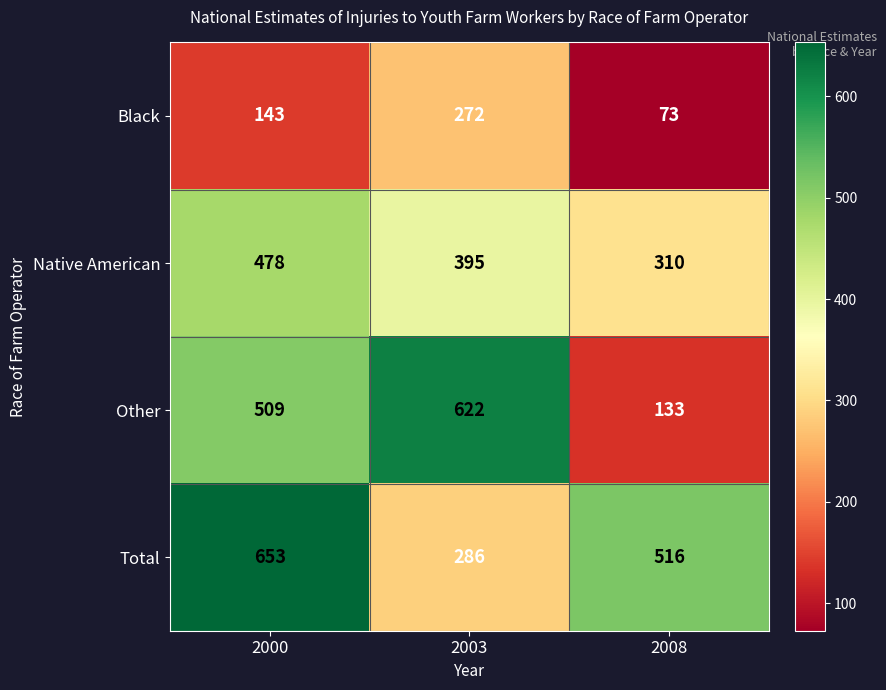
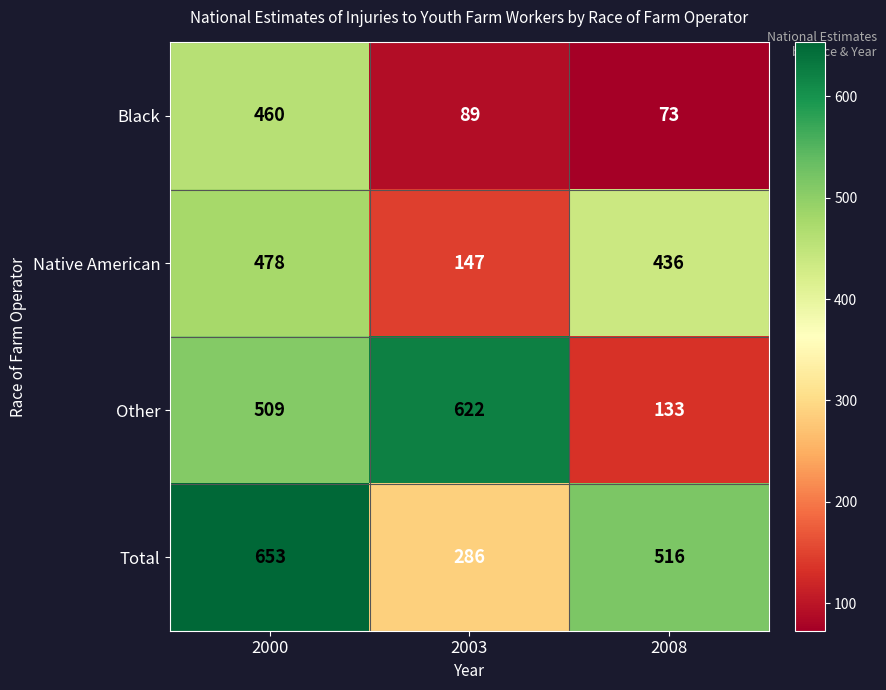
Black, 2000: 143 -> 460
Black, 2003: 272 -> 89
Native American, 2003: 395 -> 147
Native American, 2008: 310 -> 436
